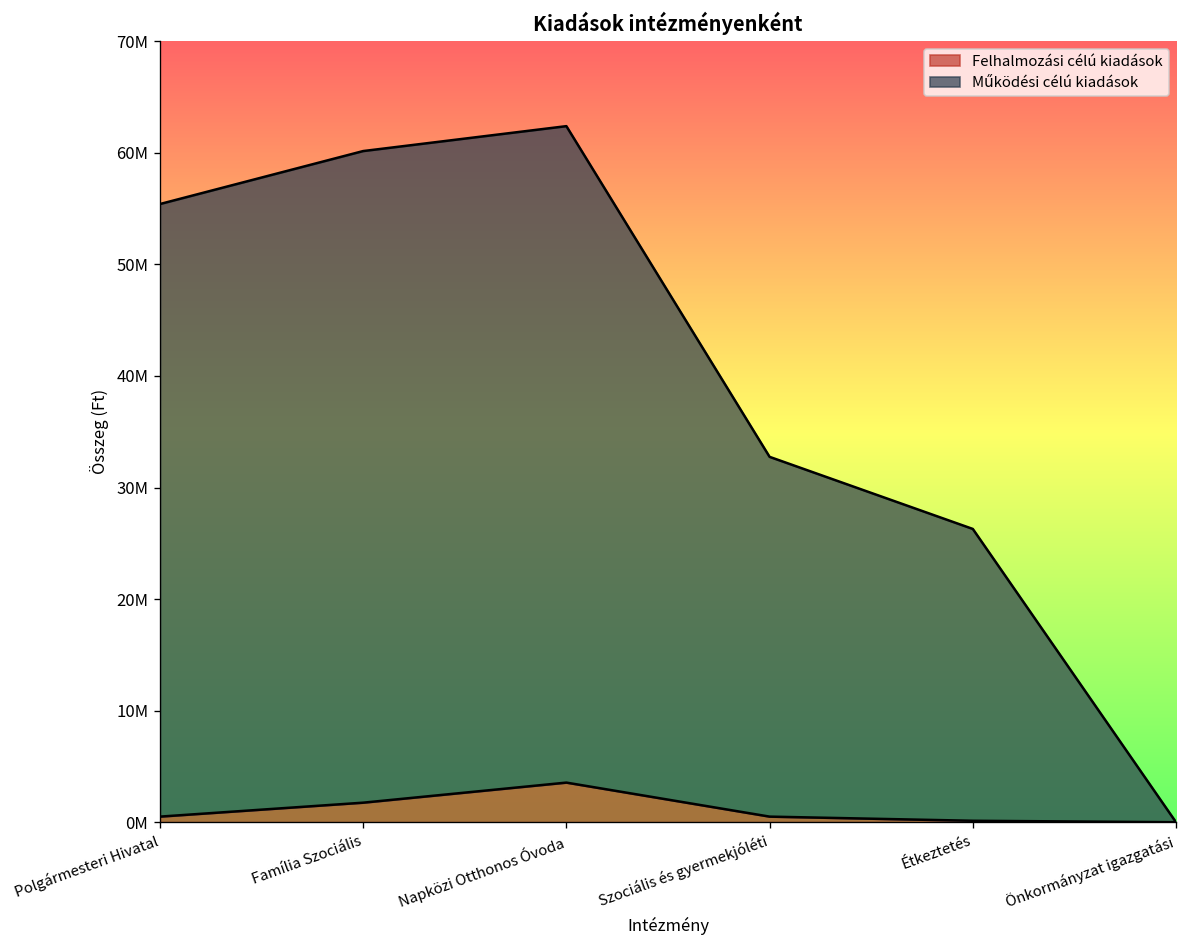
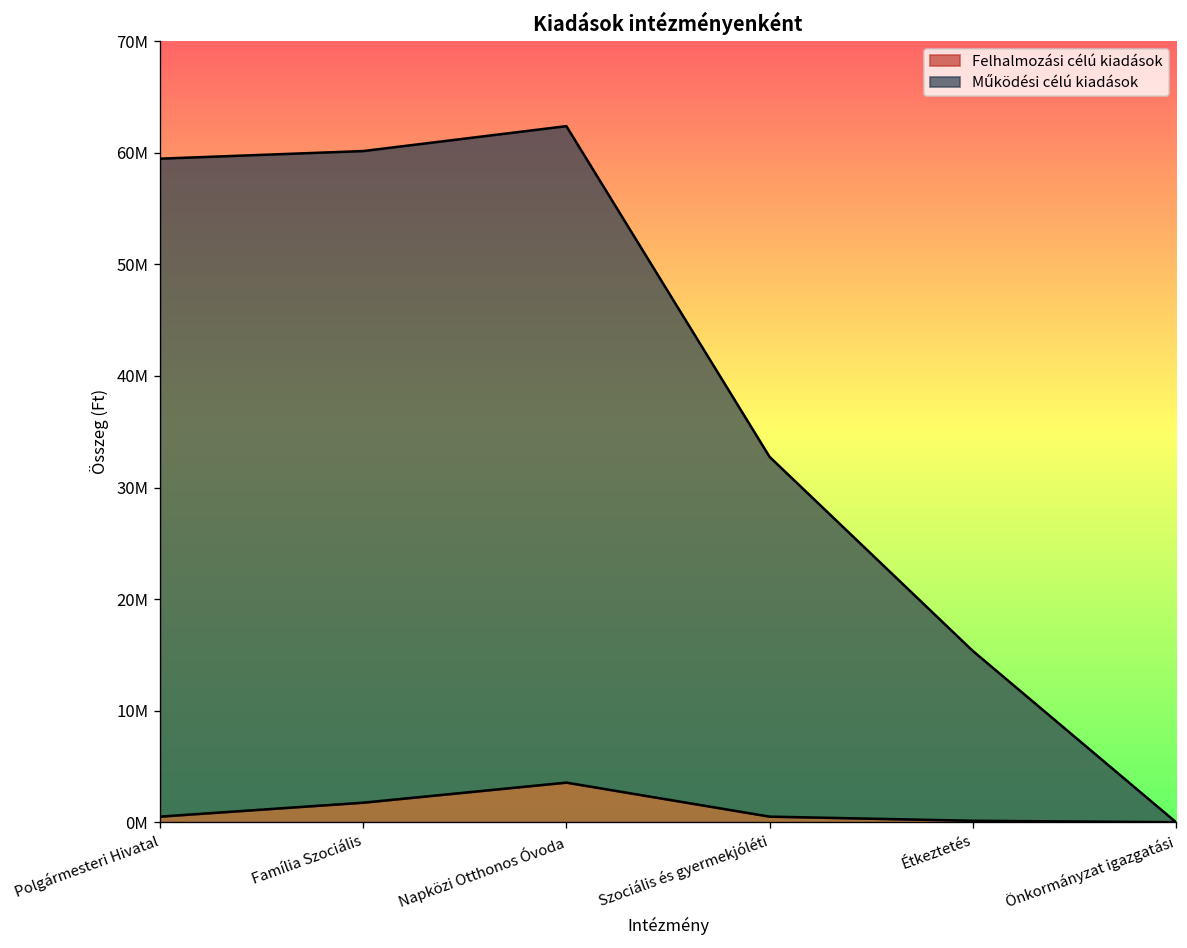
Működési célú kiadások, Polgármesteri Hivatal: 55000000 -> 59000000
Működési célú kiadások, Étkeztetés: 26000000 -> 15000000
